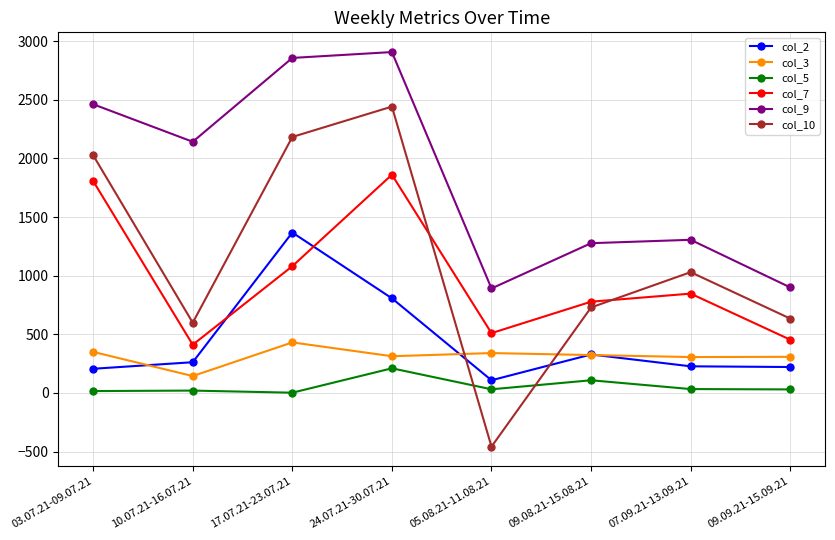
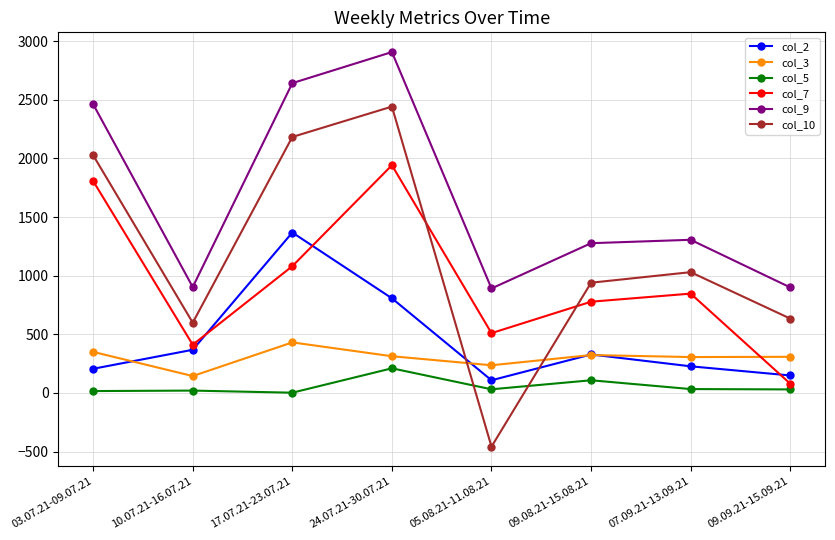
col_2, 10.07.21-16.07.21: 260 -> 370
col_9, 10.07.21-16.07.21: 2140 -> 900
col_9, 17.07.21-23.07.21: 2860 -> 2640
col_7, 24.07.21-30.07.21: 1860 -> 1940
col_3, 05.08.21-11.08.21: 340 -> 240
col_10, 09.08.21-15.08.21: 730 -> 940
col_2, 09.09.21-15.09.21: 220 -> 150
col_7, 09.09.21-15.09.21: 450 -> 80
